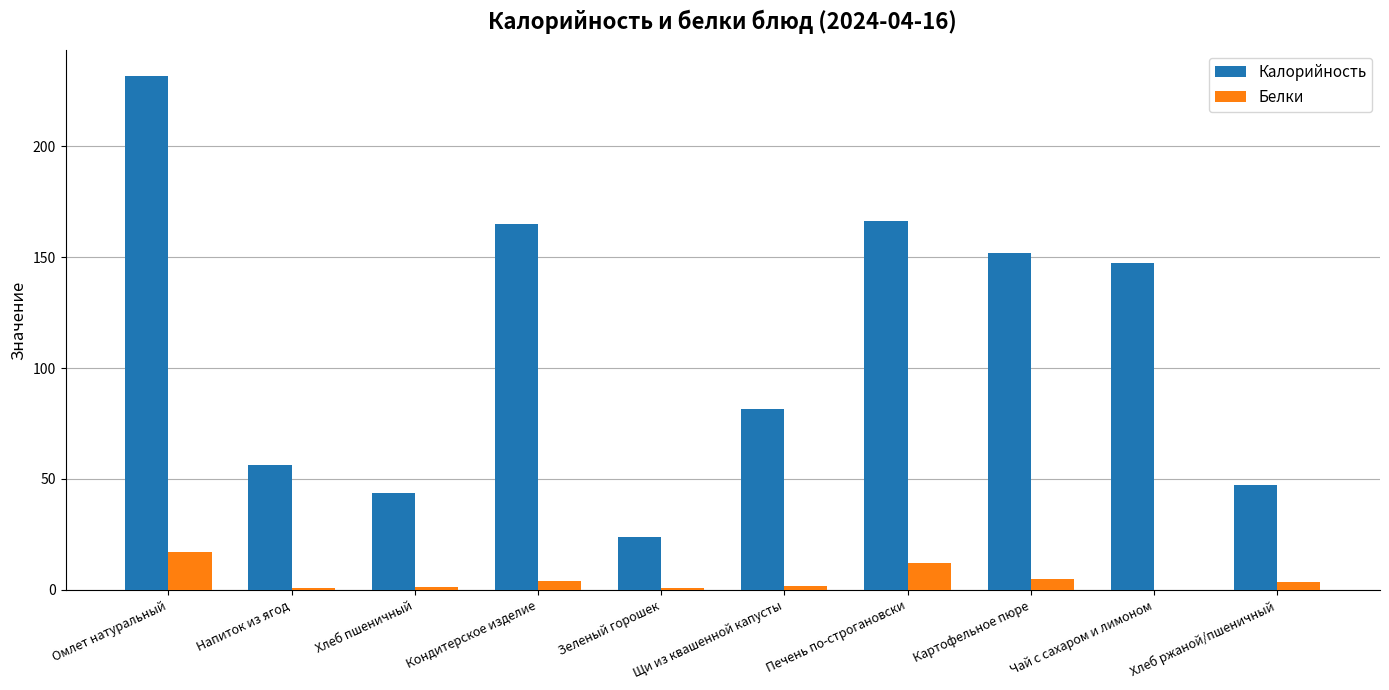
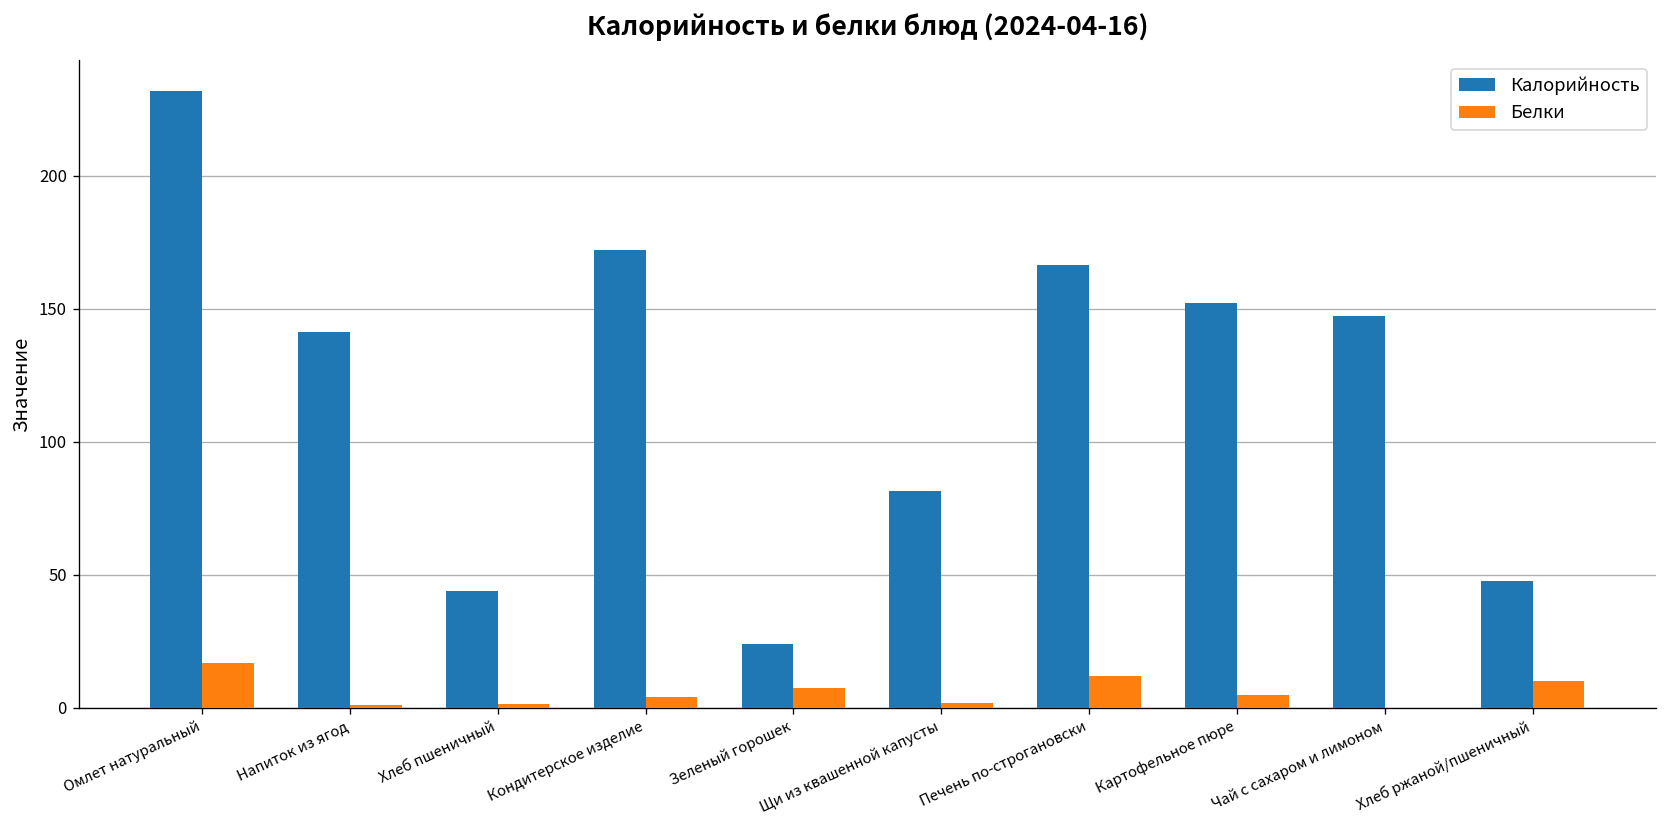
Калорийность, Напиток из ягод: 56 -> 141
Калорийность, Кондитерское изделие: 165 -> 172
Белки, Зеленый горошек: 1 -> 7
Белки, Хлеб ржаной/пшеничный: 3 -> 10
